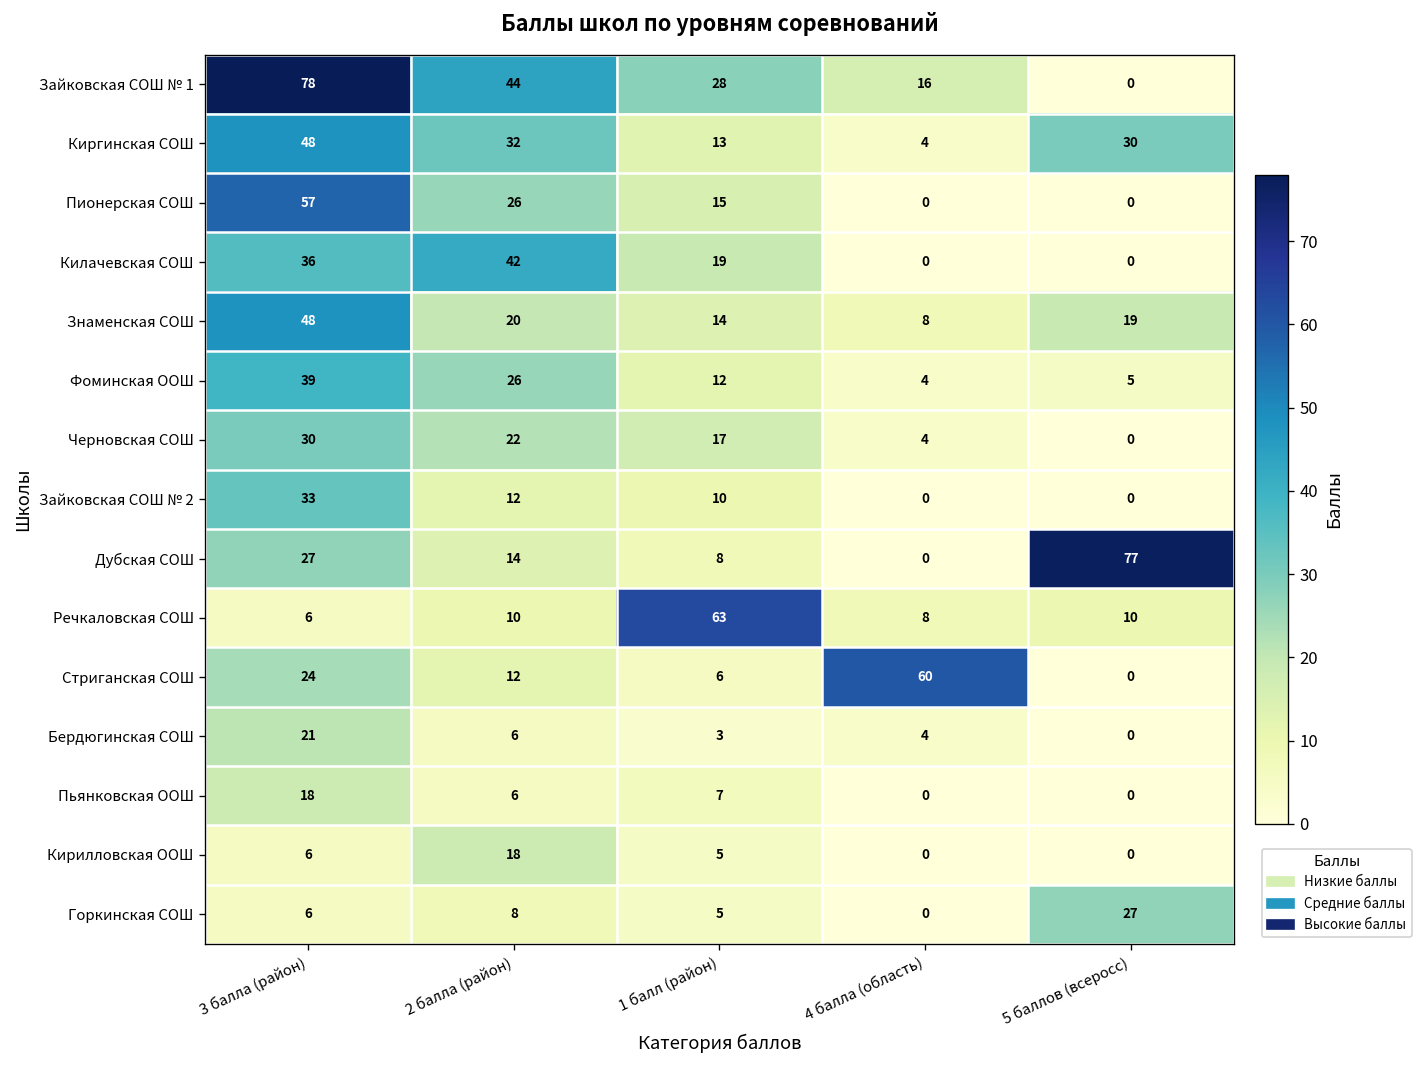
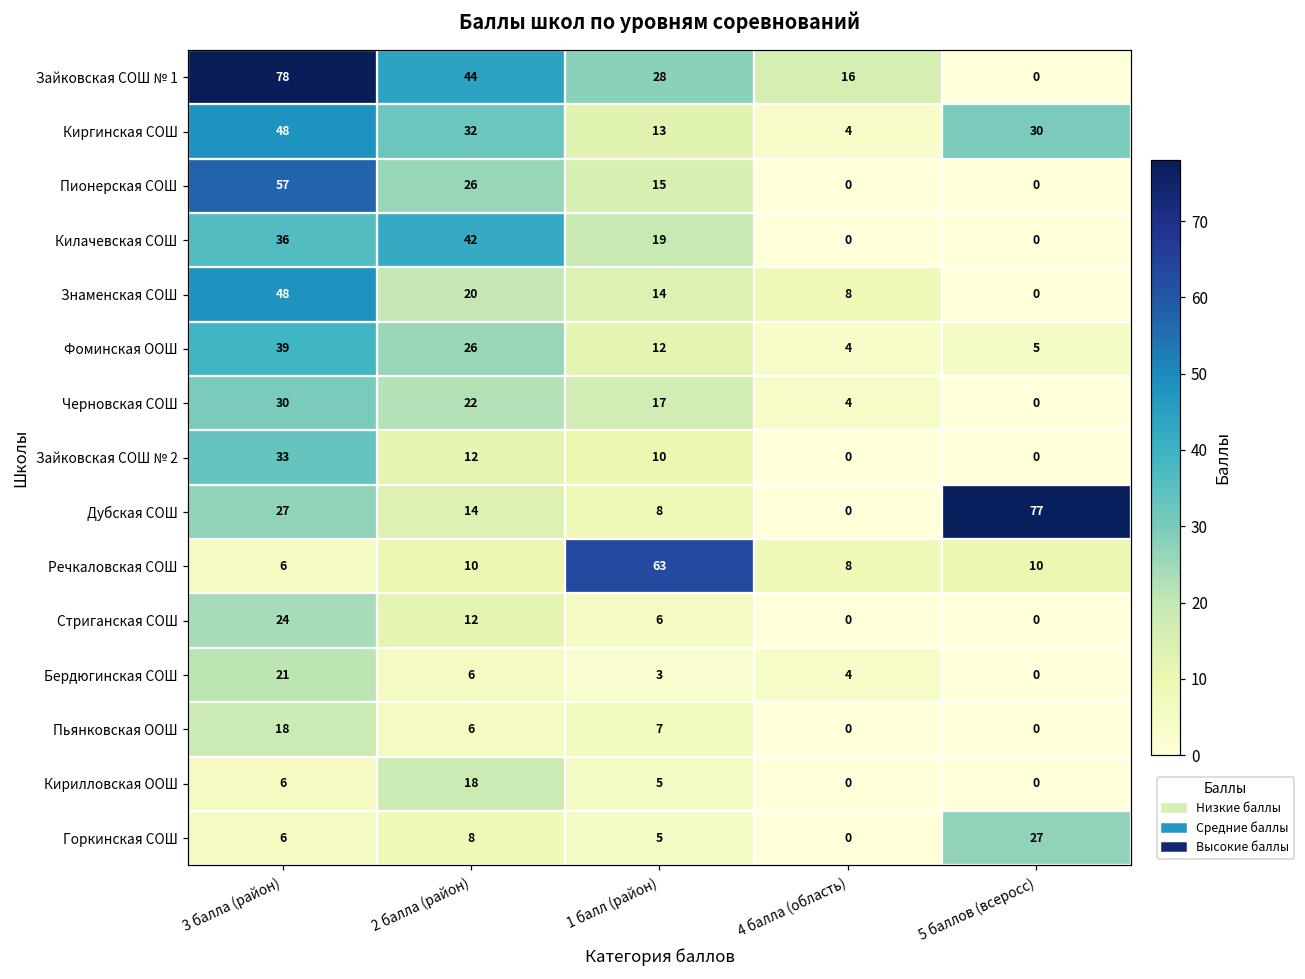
Знаменская СОШ, 5 баллов (всеросс): 19 -> 0
Стриганская СОШ, 4 балла (область): 60 -> 0
